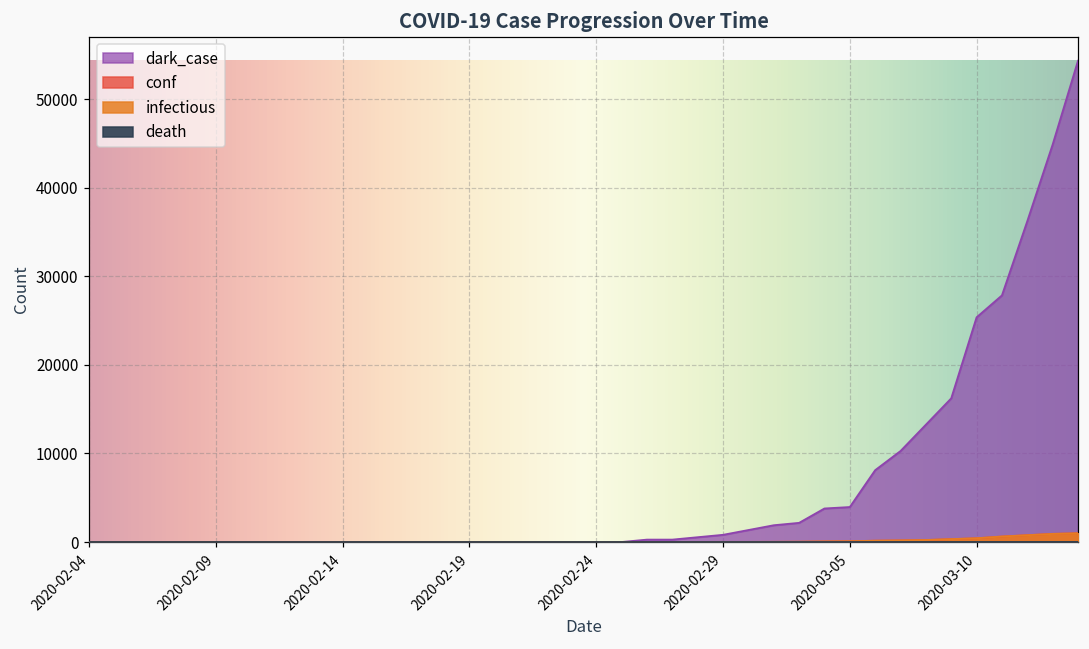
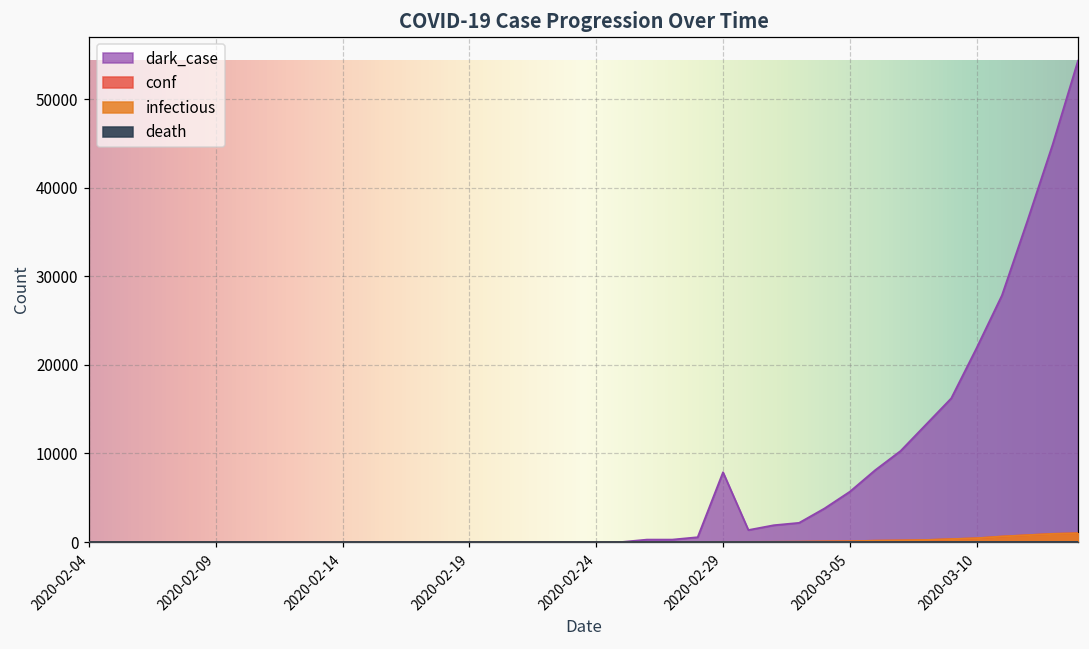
dark_case, 2020-02-29: 1000 -> 8000
dark_case, 2020-03-05: 4000 -> 6000
dark_case, 2020-03-10: 25000 -> 22000
